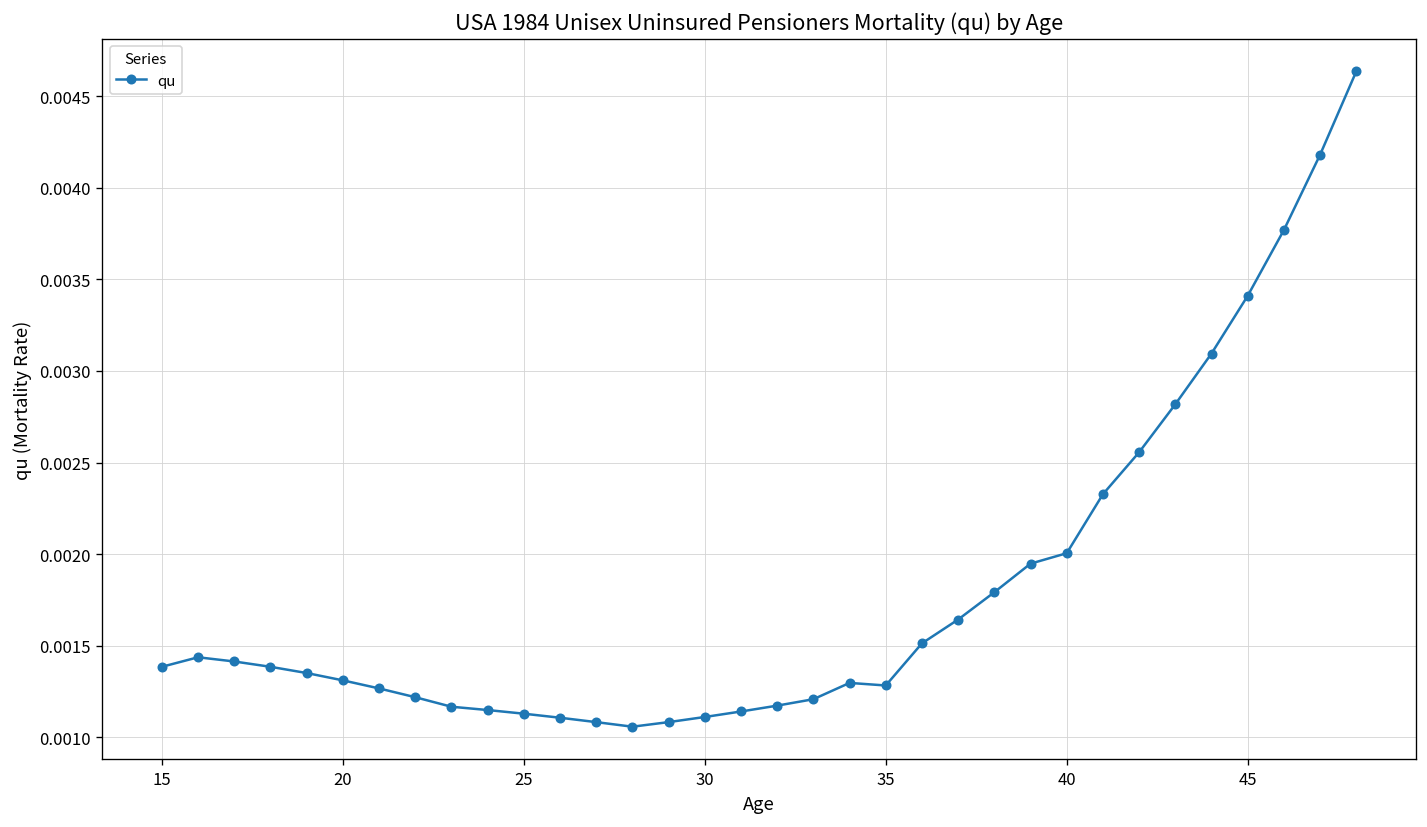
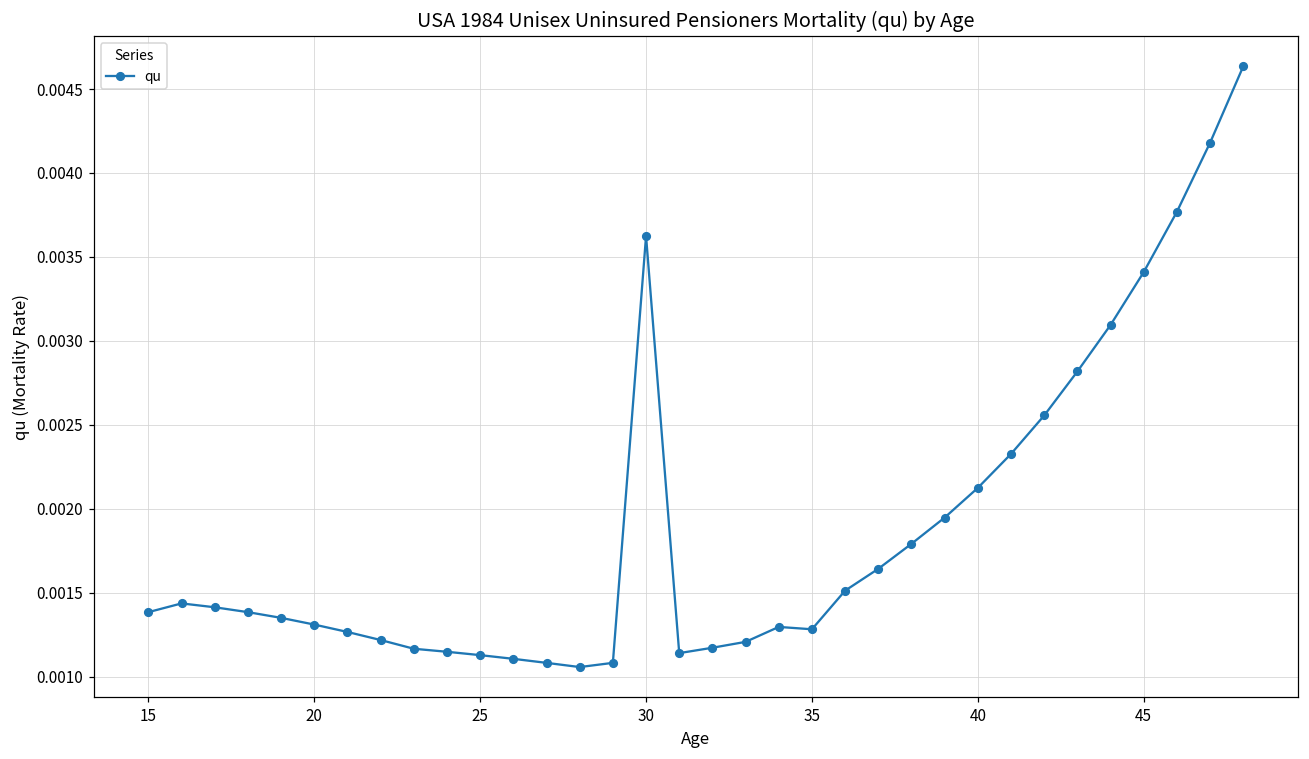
30: 0.00111 -> 0.00363
40: 0.00201 -> 0.00213
